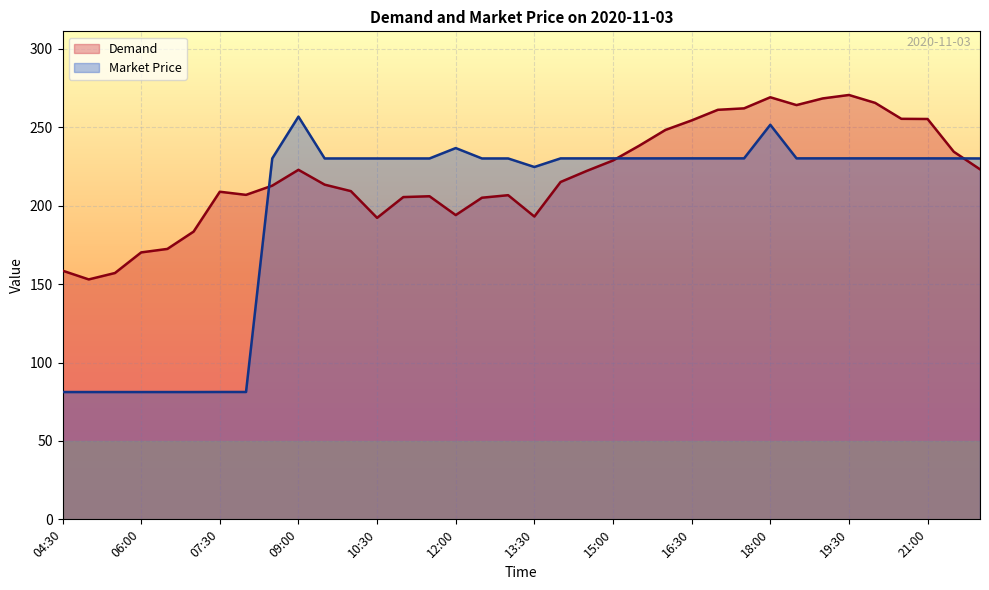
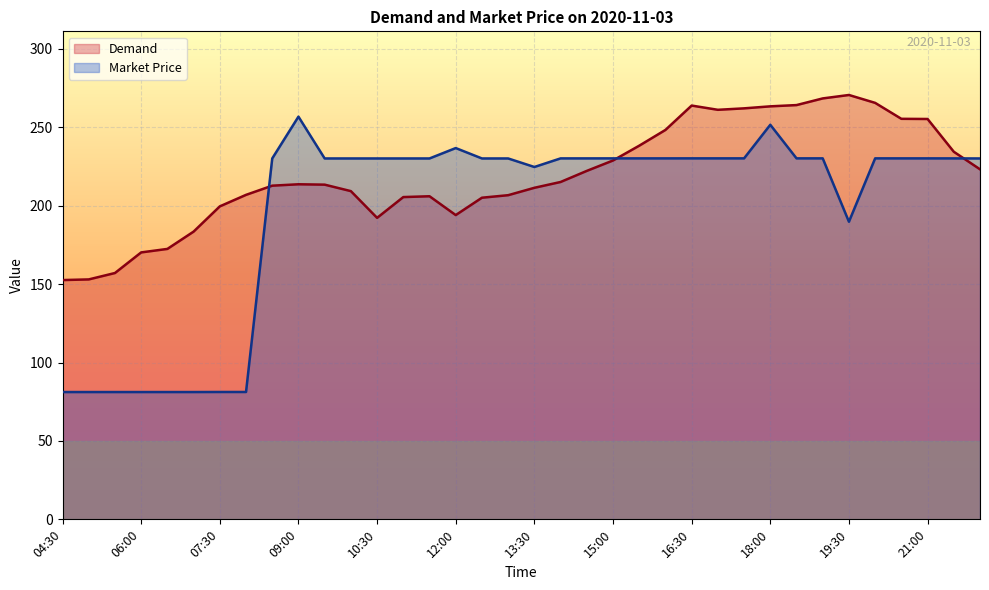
Demand, 04:30: 159 -> 153
Demand, 07:30: 209 -> 200
Demand, 09:00: 223 -> 214
Demand, 13:30: 193 -> 211
Demand, 16:30: 254 -> 264
Demand, 18:00: 269 -> 263
Market Price, 19:30: 230 -> 190
